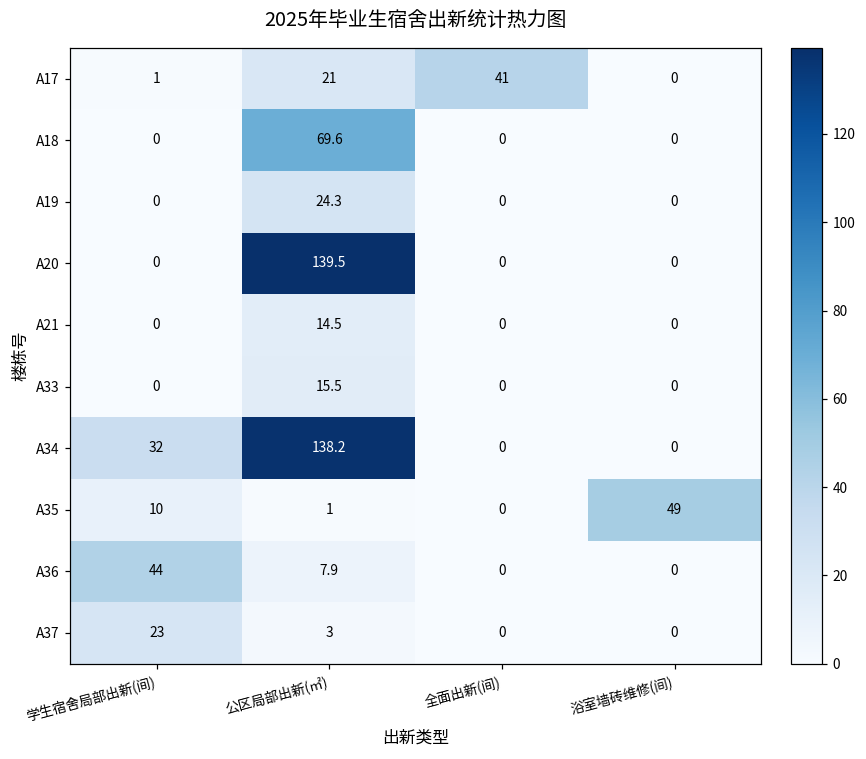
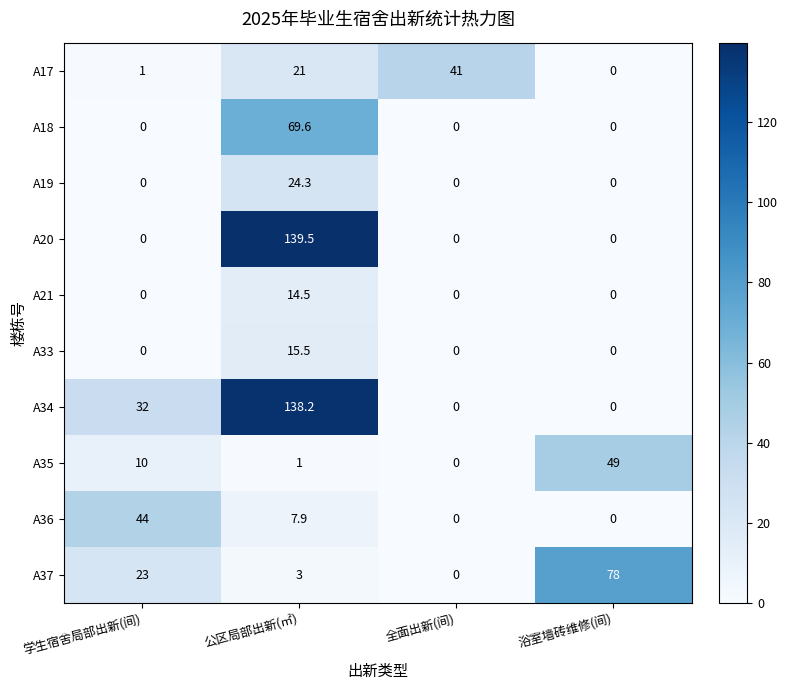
A37, 浴室墙砖维修(间): 0 -> 78
